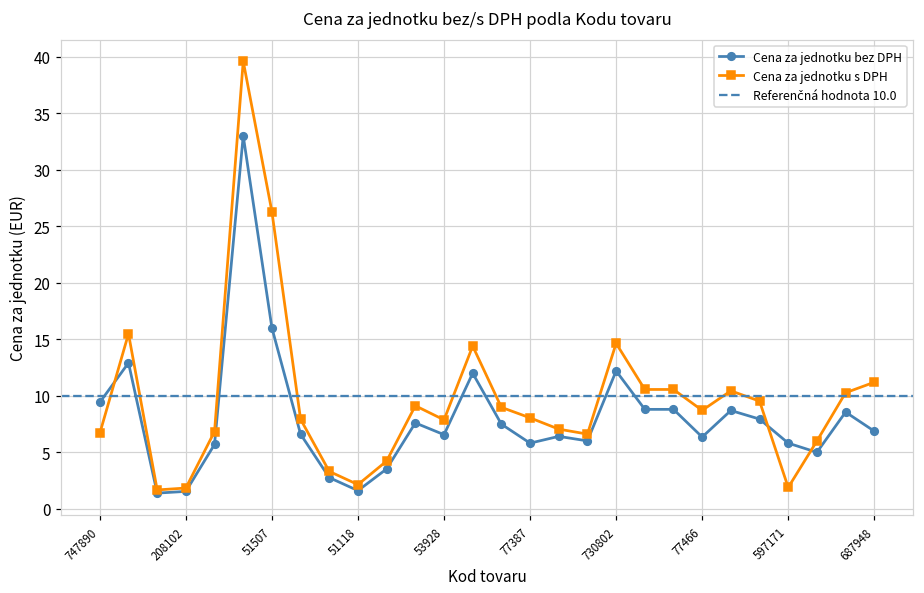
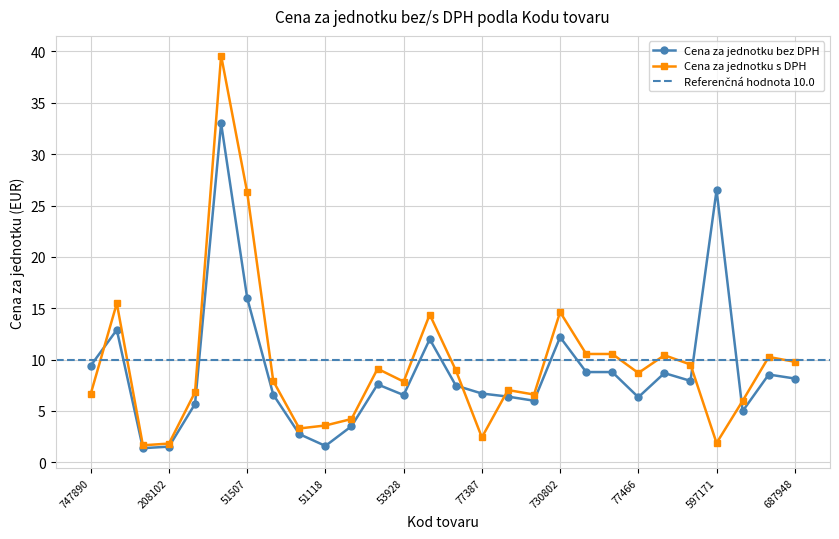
Cena za jednotku s DPH, 51118: 2.1 -> 3.6
Cena za jednotku bez DPH, 77387: 5.8 -> 6.7
Cena za jednotku s DPH, 77387: 8.0 -> 2.4
Cena za jednotku bez DPH, 597171: 5.8 -> 26.5
Cena za jednotku bez DPH, 687948: 6.9 -> 8.2
Cena za jednotku s DPH, 687948: 11.2 -> 9.8
